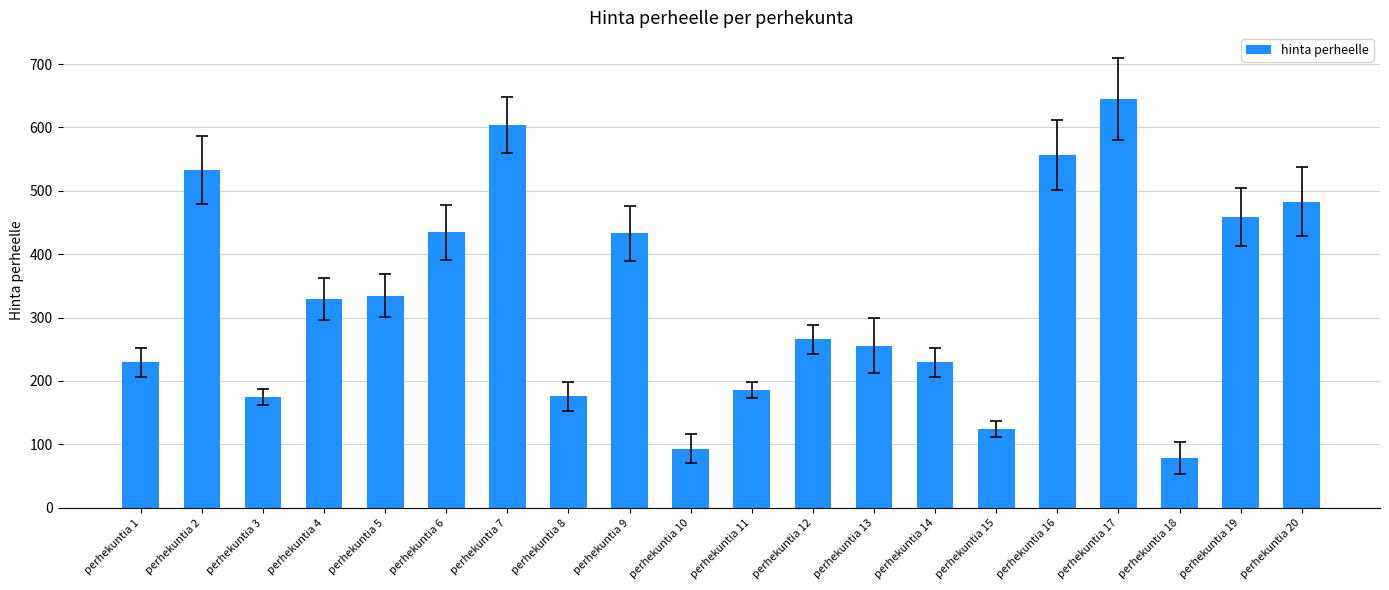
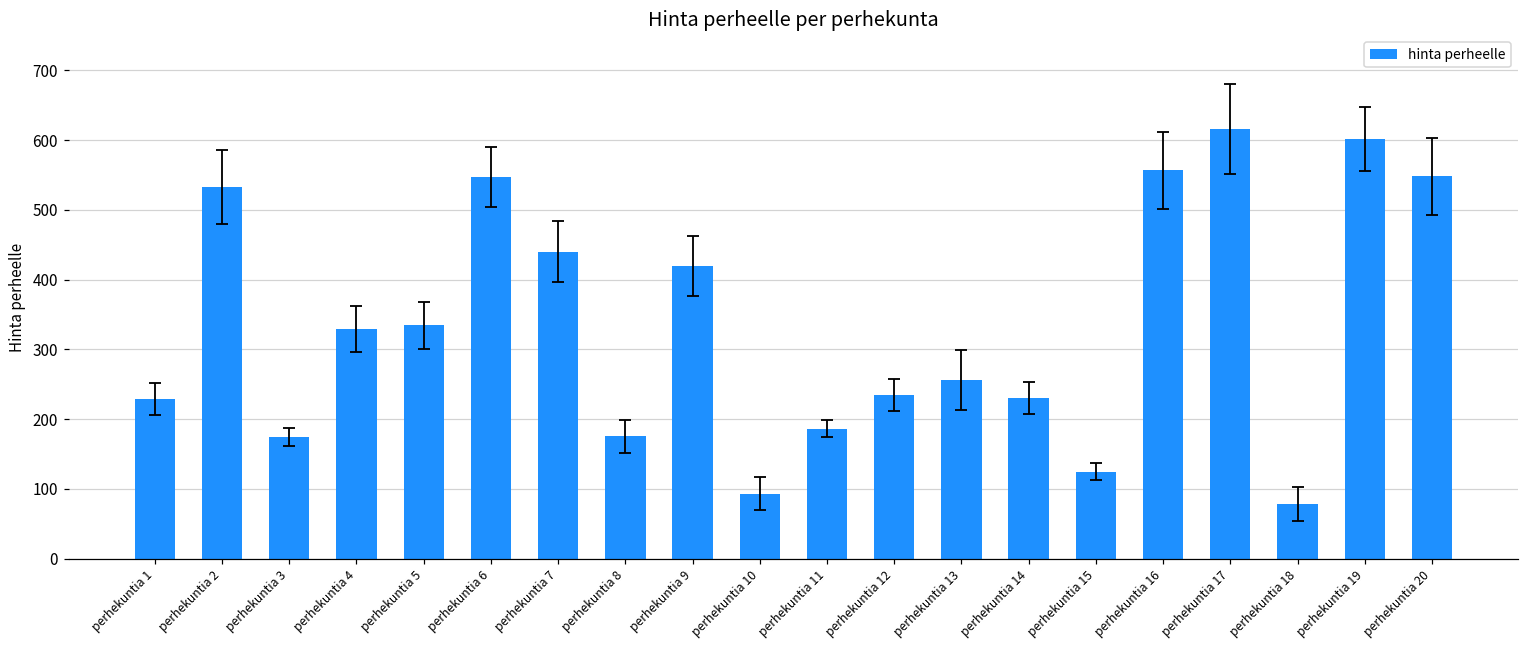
hinta perheelle, perhekuntia 6: 430 -> 550
hinta perheelle, perhekuntia 7: 600 -> 440
hinta perheelle, perhekuntia 9: 430 -> 420
hinta perheelle, perhekuntia 12: 270 -> 230
hinta perheelle, perhekuntia 17: 650 -> 620
hinta perheelle, perhekuntia 19: 460 -> 600
hinta perheelle, perhekuntia 20: 480 -> 550
